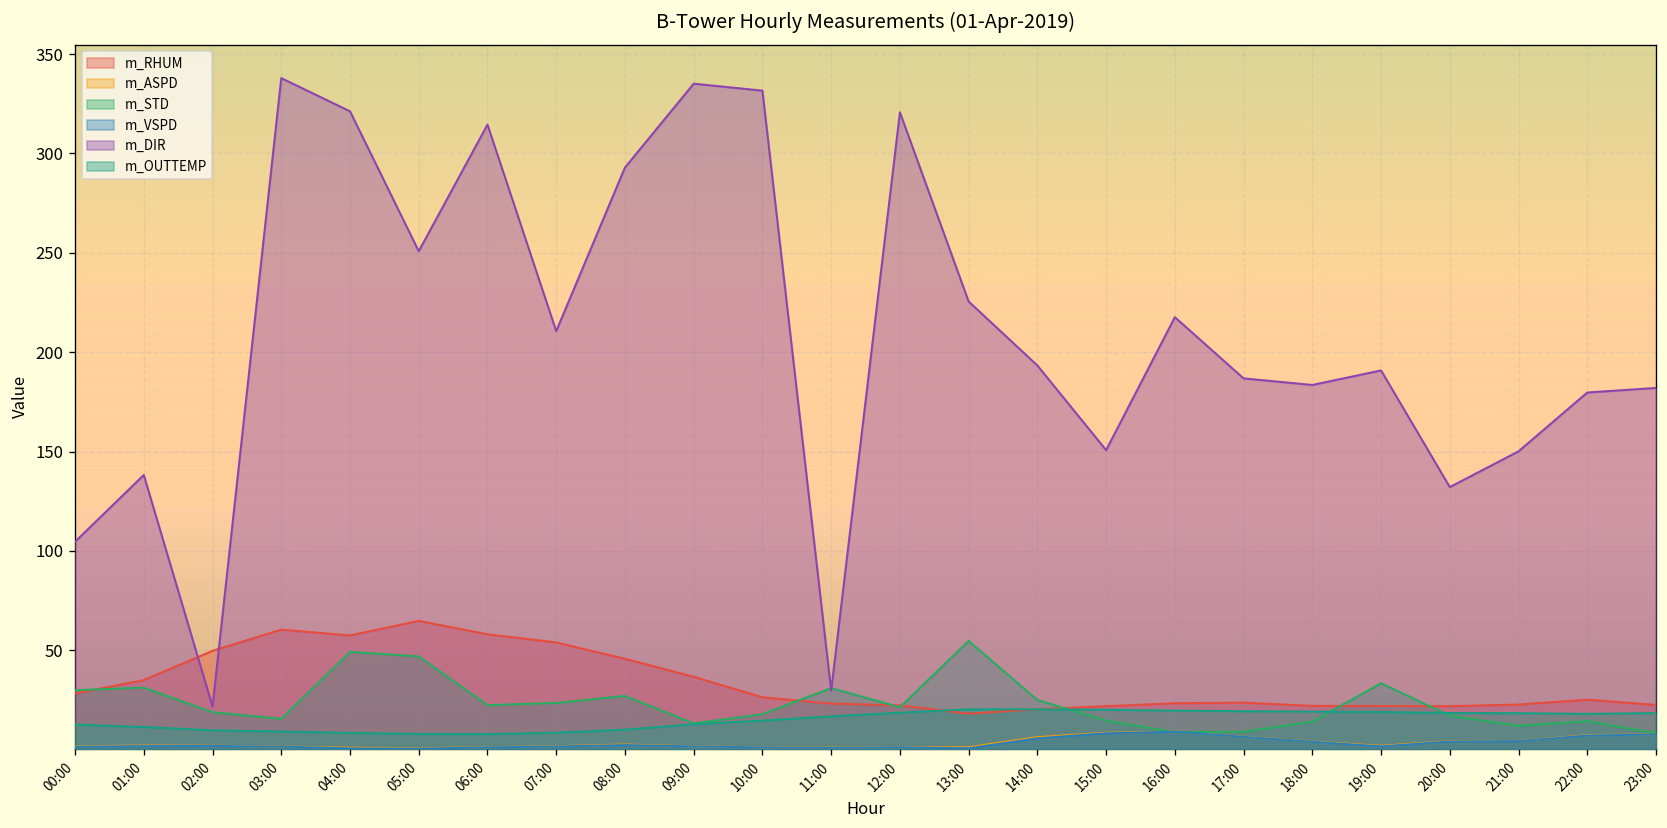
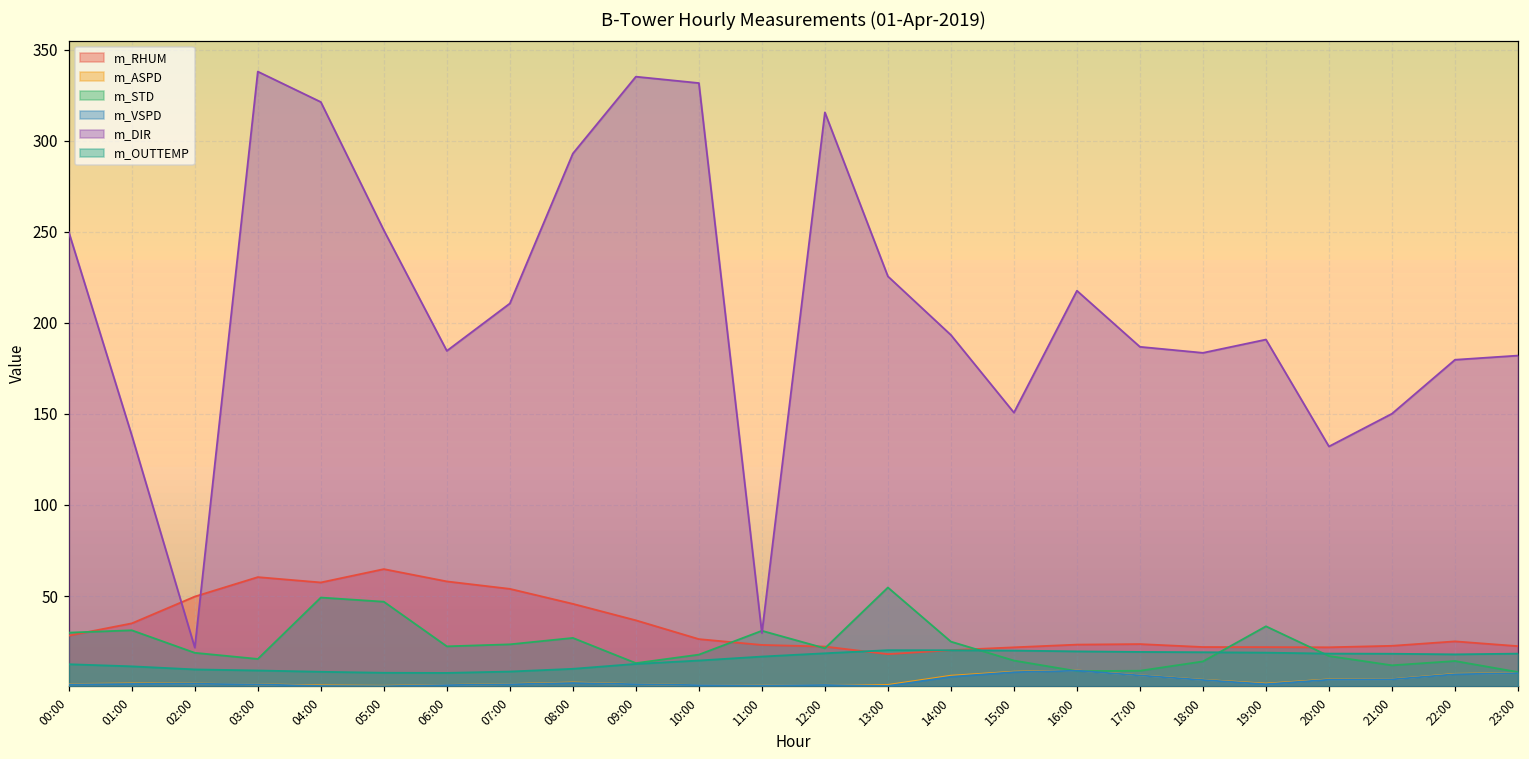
m_DIR, 00:00: 105 -> 250
m_DIR, 06:00: 315 -> 185
m_DIR, 12:00: 321 -> 316
